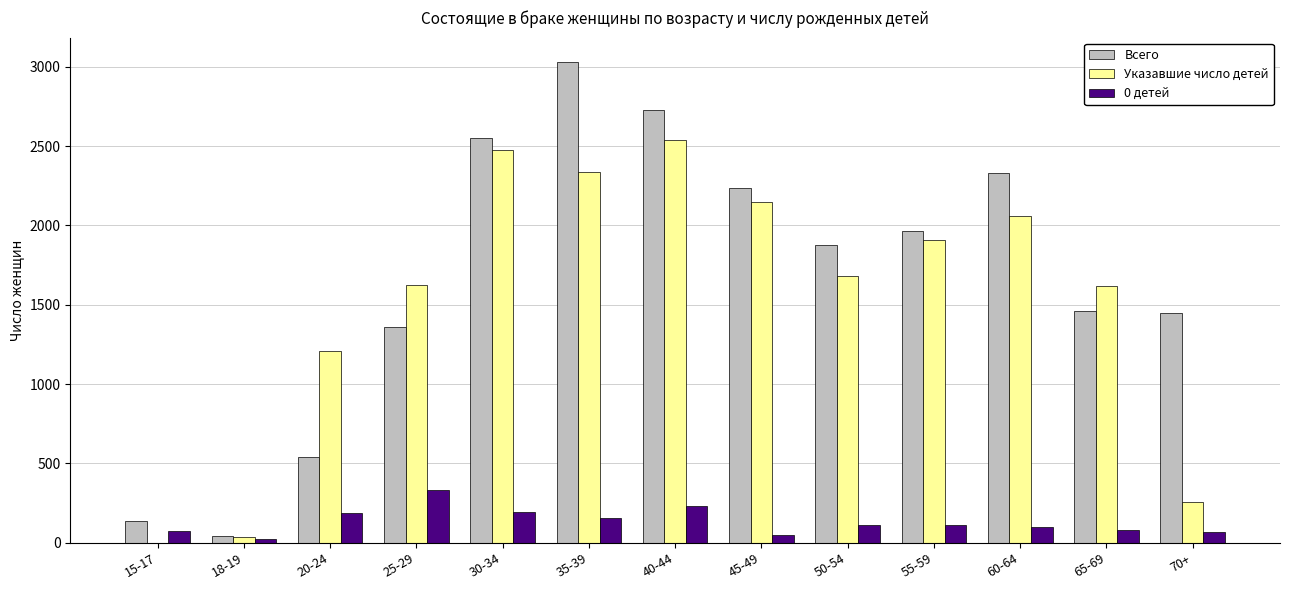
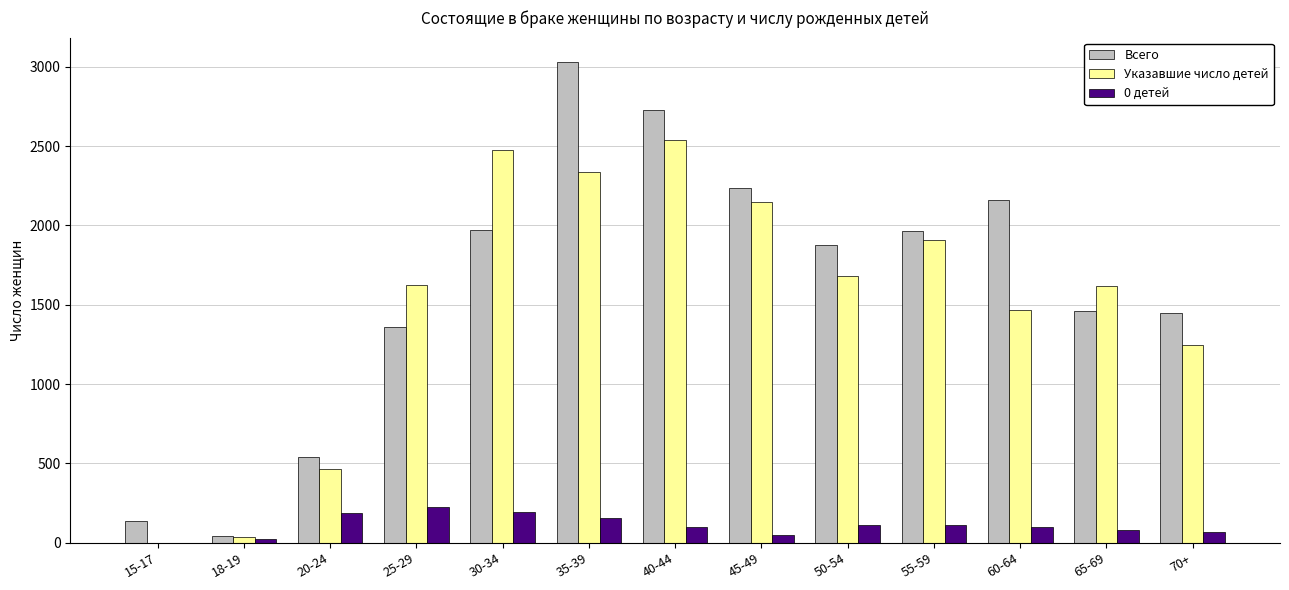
0 детей, 15-17: 70 -> 0
Указавшие число детей, 20-24: 1210 -> 470
0 детей, 25-29: 330 -> 230
Всего, 30-34: 2550 -> 1970
0 детей, 40-44: 230 -> 100
Всего, 60-64: 2330 -> 2160
Указавшие число детей, 60-64: 2060 -> 1470
Указавшие число детей, 70+: 260 -> 1250
